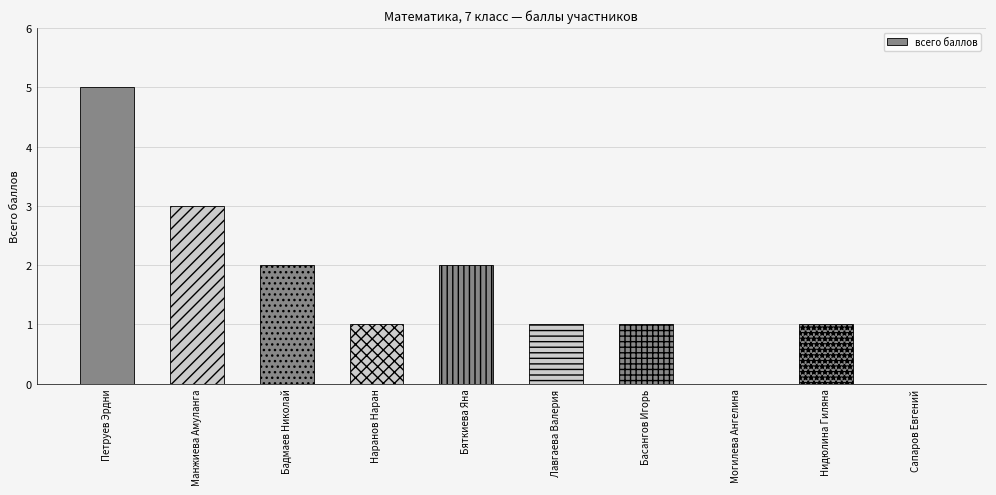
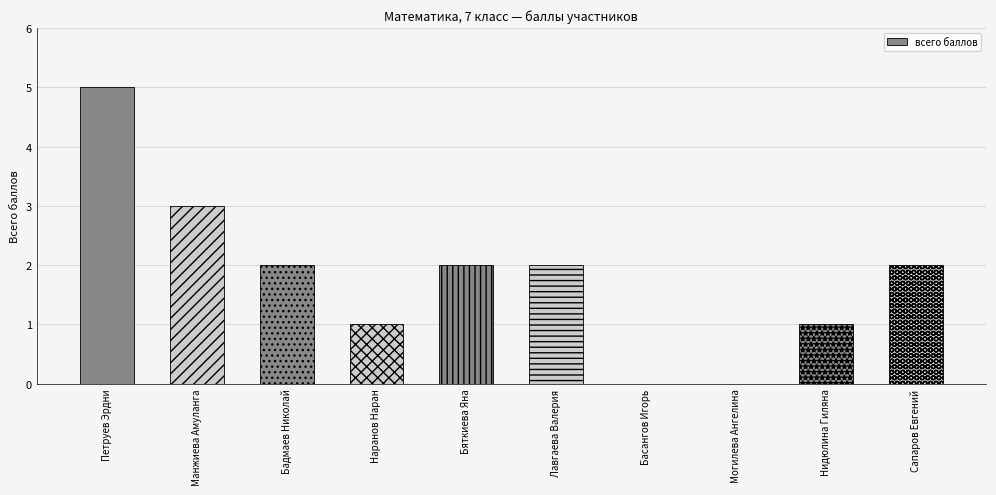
Лавгаева Валерия: 1 -> 2
Басангов Игорь: 1 -> 0
Сапаров Евгений: 0 -> 2
